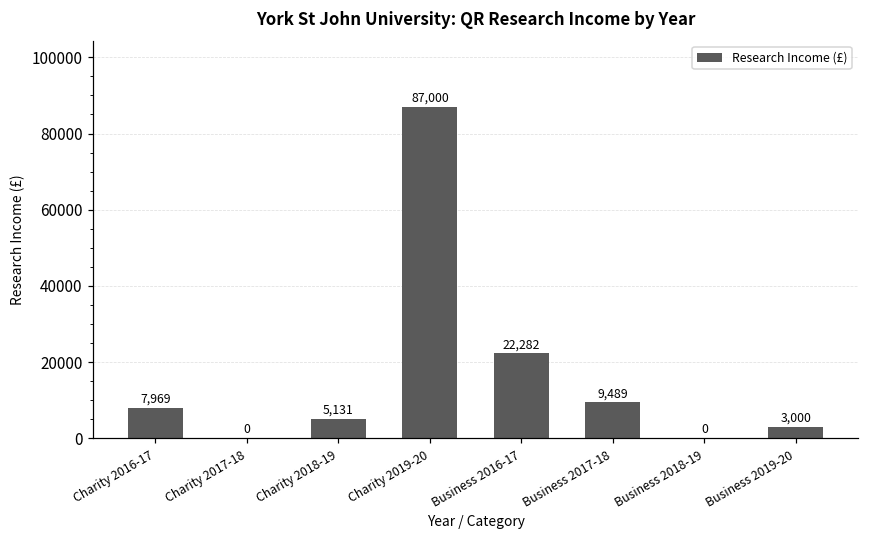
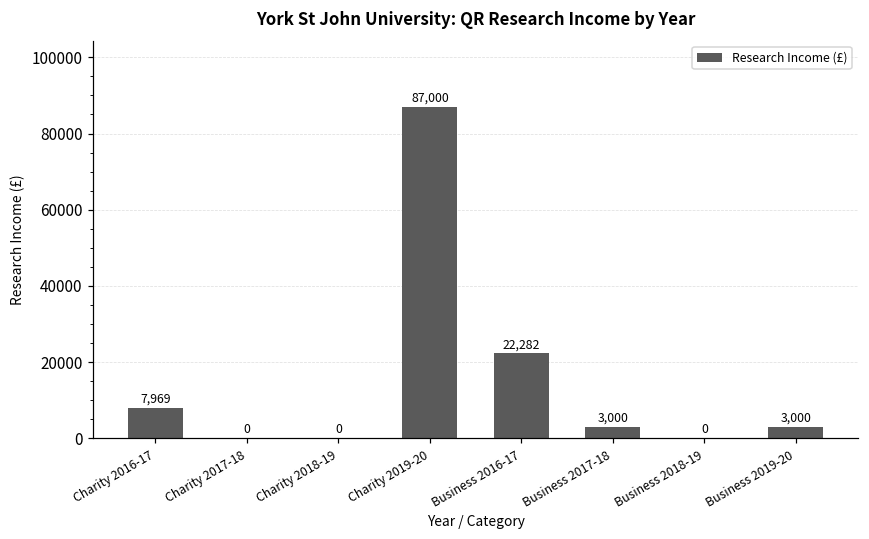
Charity 2018-19: 5,131 -> 0
Business 2017-18: 9,489 -> 3,000
